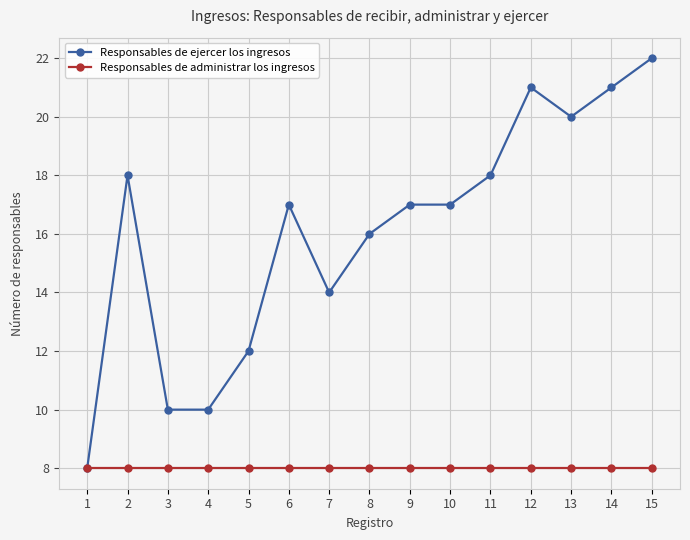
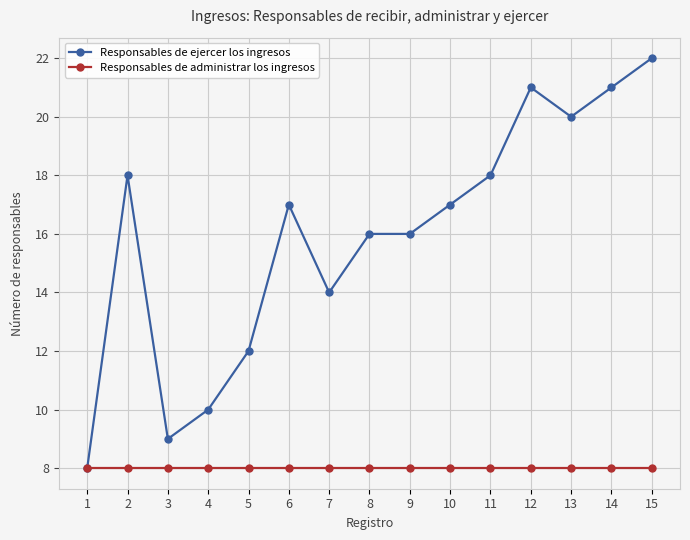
Responsables de ejercer los ingresos, 3: 10 -> 9
Responsables de ejercer los ingresos, 9: 17 -> 16
